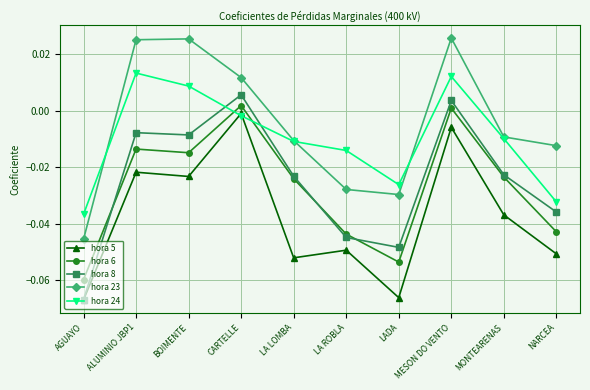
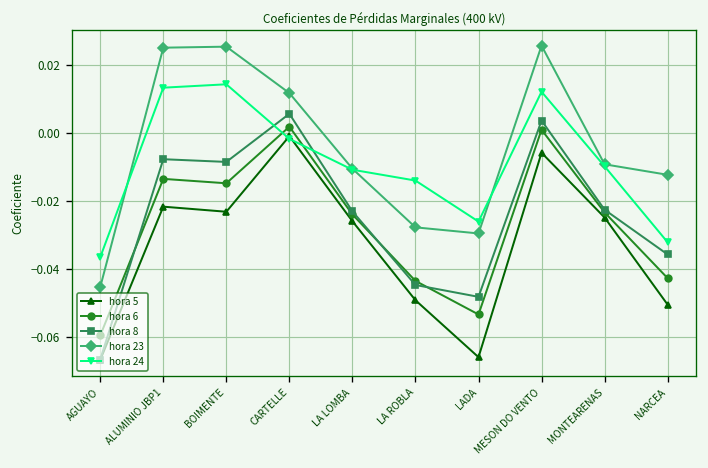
hora 24, BOIMENTE: 0.009 -> 0.014
hora 5, LA LOMBA: -0.052 -> -0.026
hora 5, MONTEARENAS: -0.037 -> -0.025
